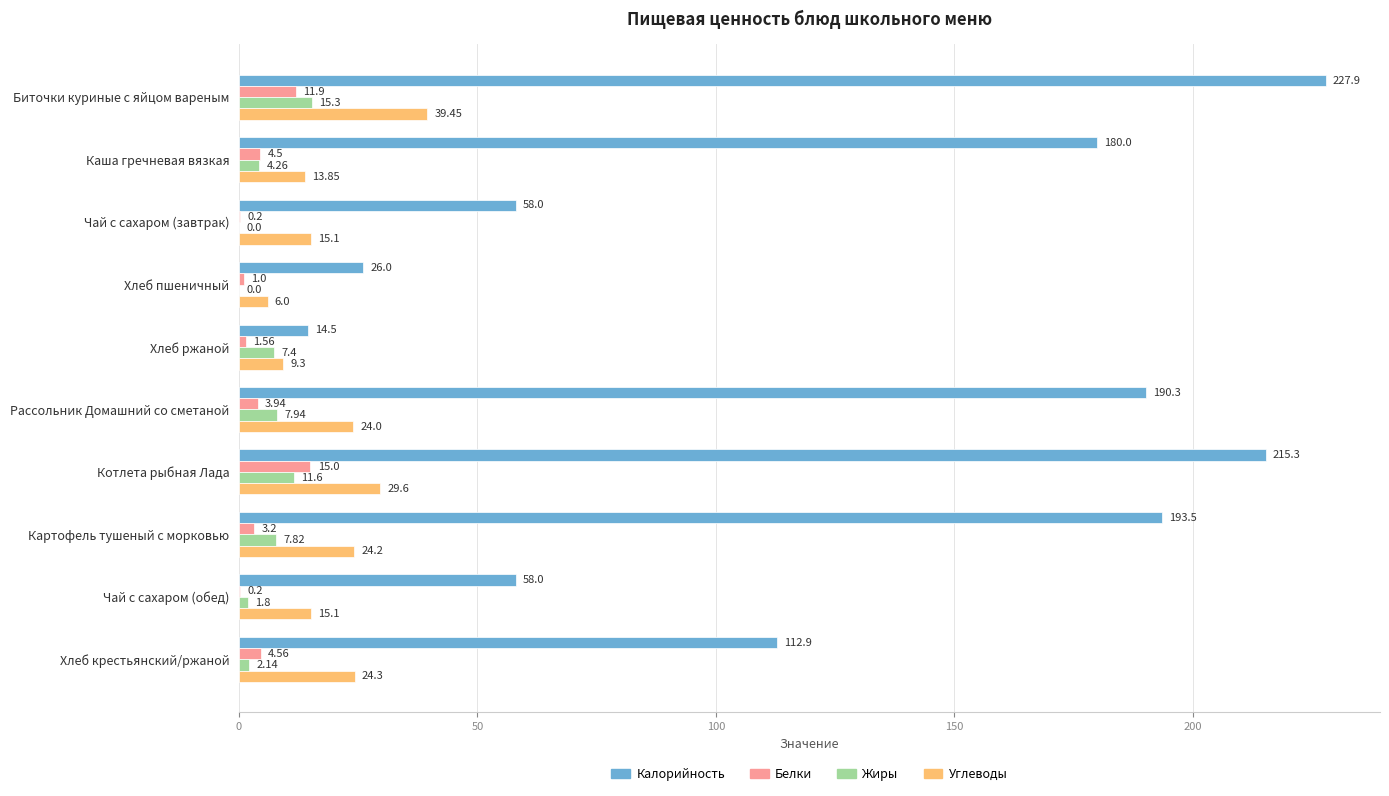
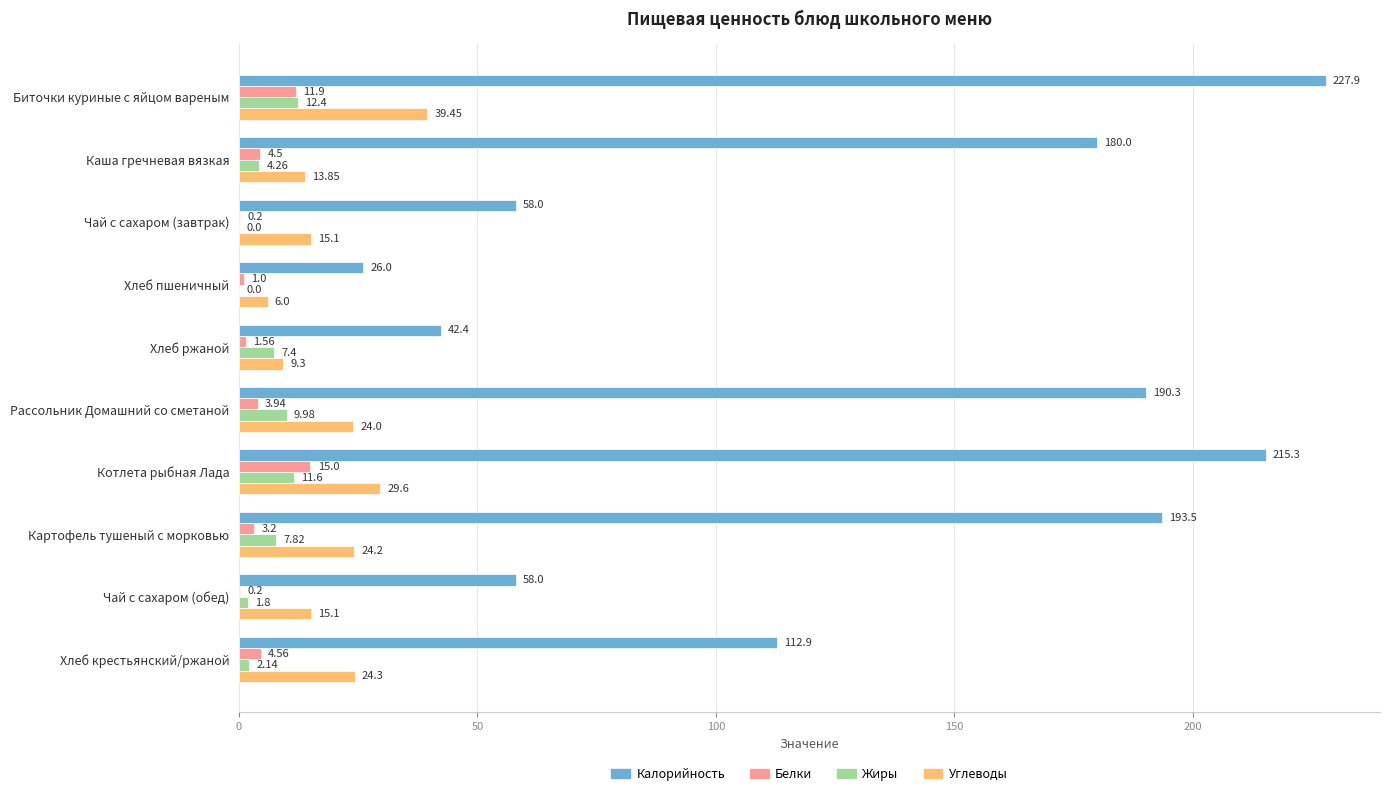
Жиры, Биточки куриные с яйцом вареным: 15.3 -> 12.4
Калорийность, Хлеб ржаной: 14.5 -> 42.4
Жиры, Рассольник Домашний со сметаной: 7.94 -> 9.98
